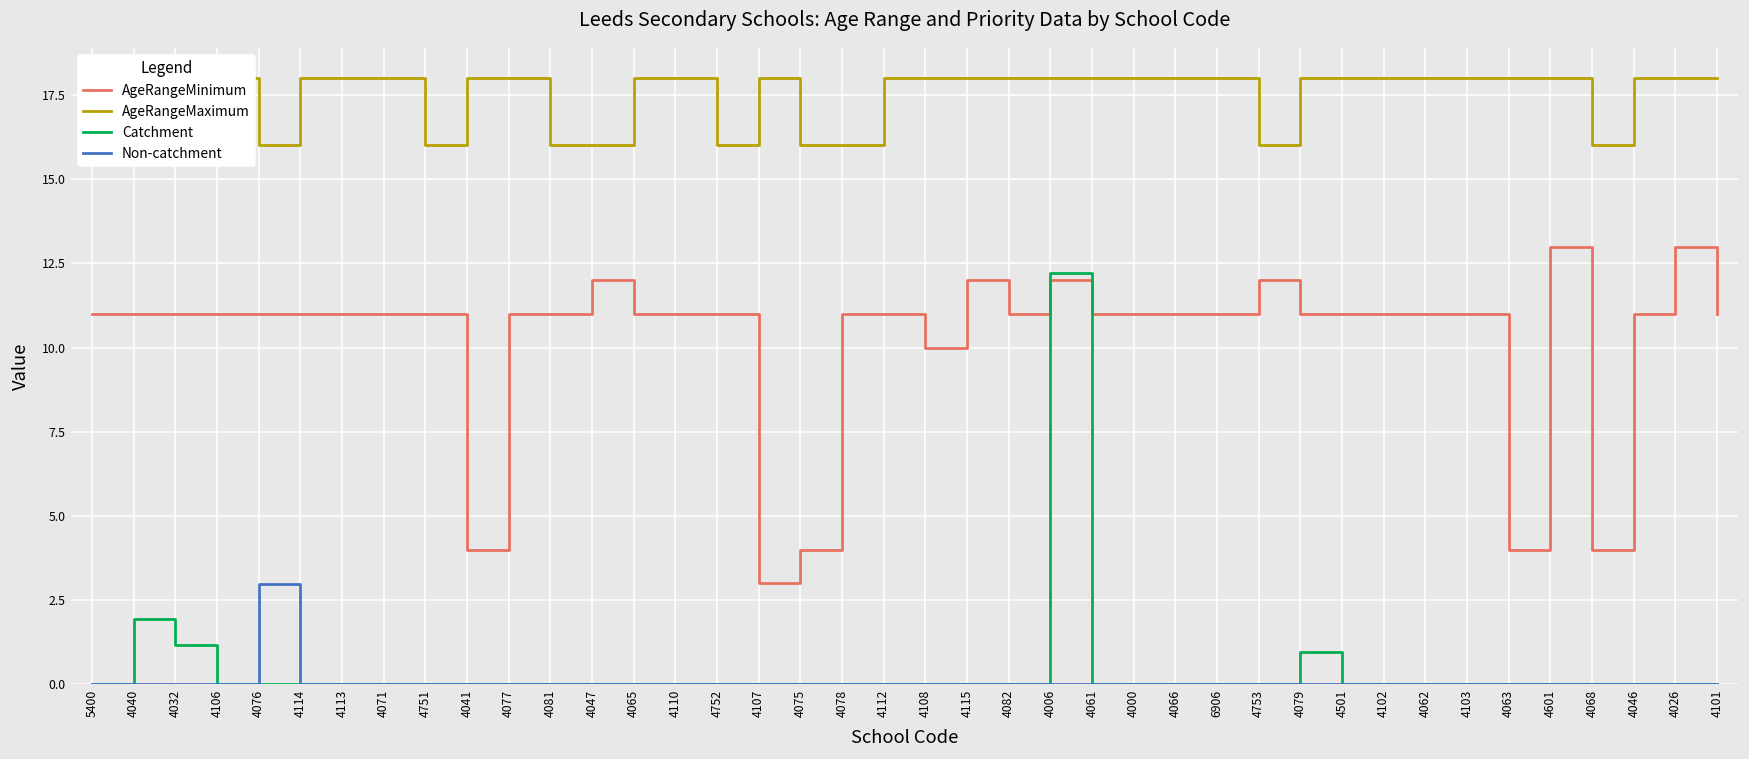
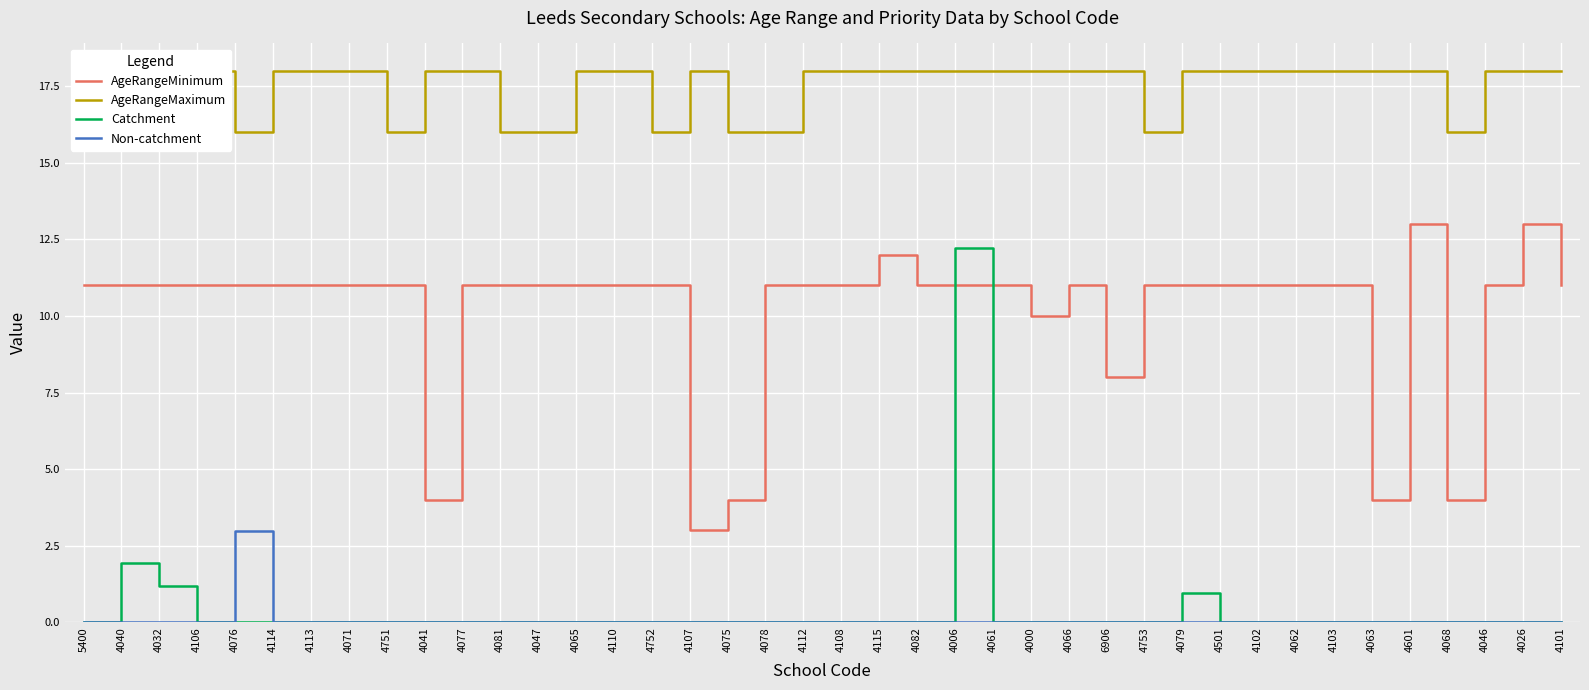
AgeRangeMinimum, 4047: 12 -> 11
AgeRangeMinimum, 4108: 10 -> 11
AgeRangeMinimum, 4006: 12 -> 11
AgeRangeMinimum, 4000: 11 -> 10
AgeRangeMinimum, 6906: 11 -> 8
AgeRangeMinimum, 4753: 12 -> 11
